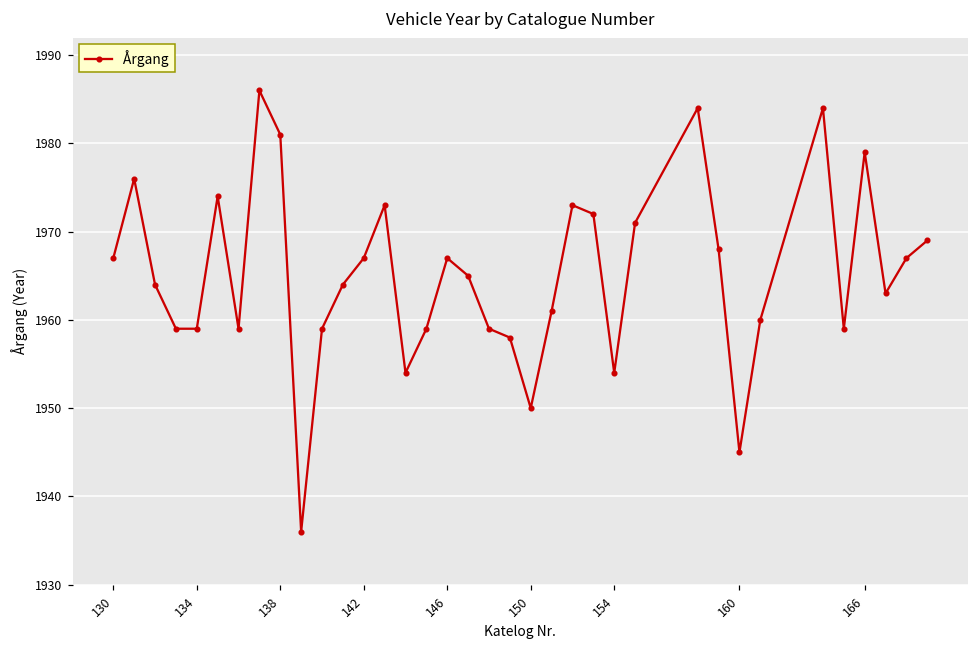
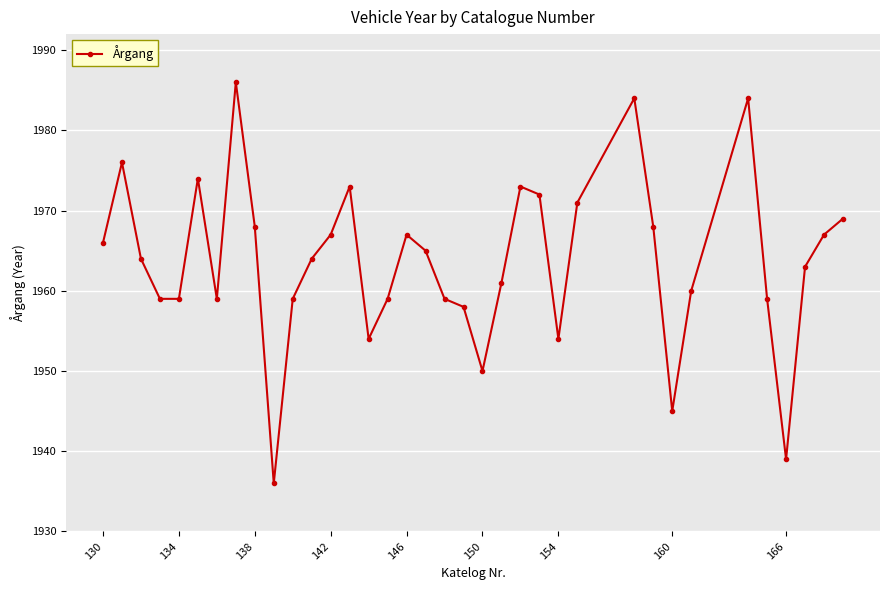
130: 1967 -> 1966
138: 1981 -> 1968
166: 1979 -> 1939
